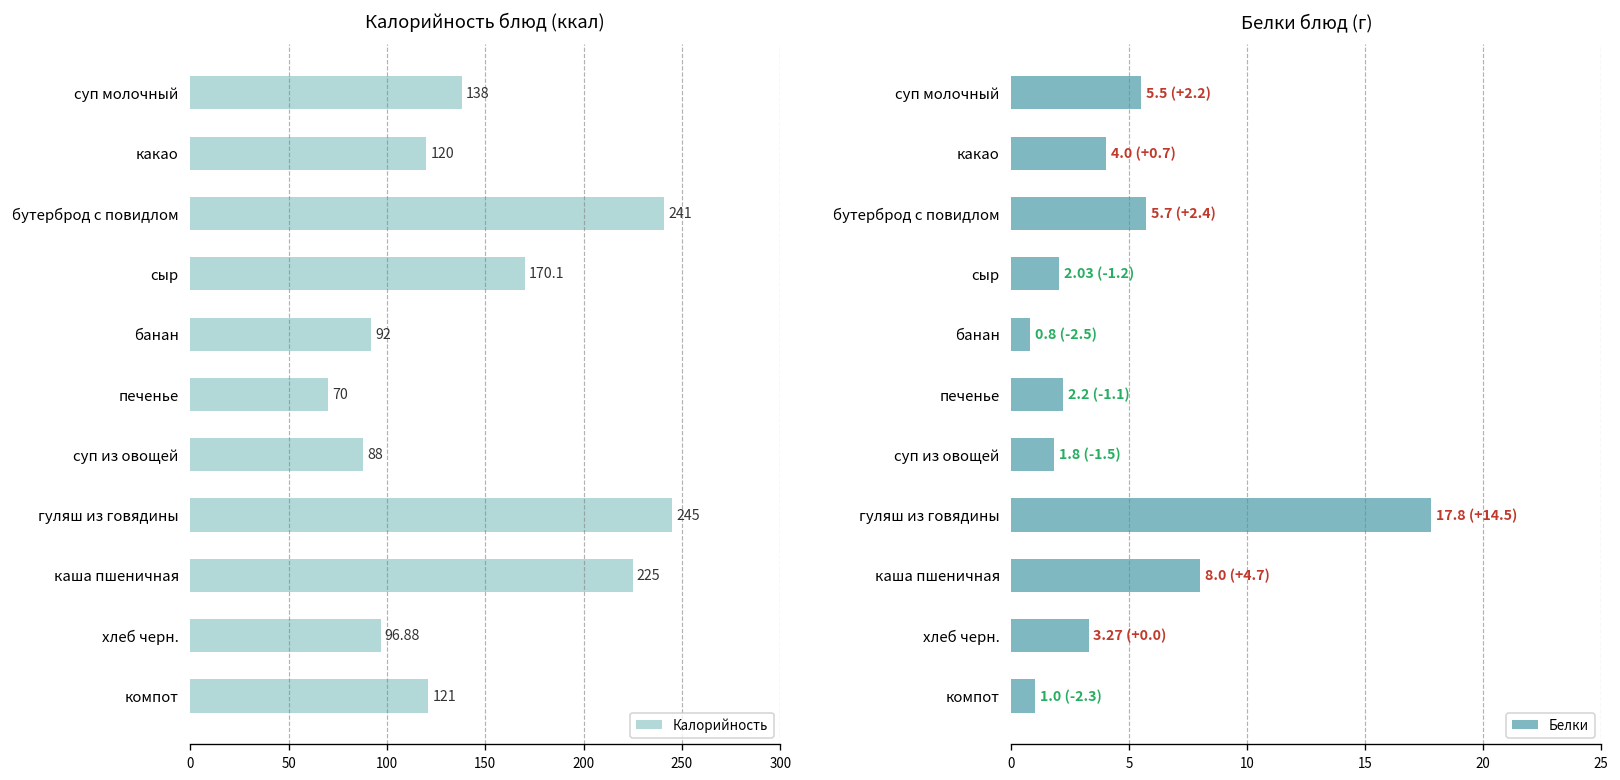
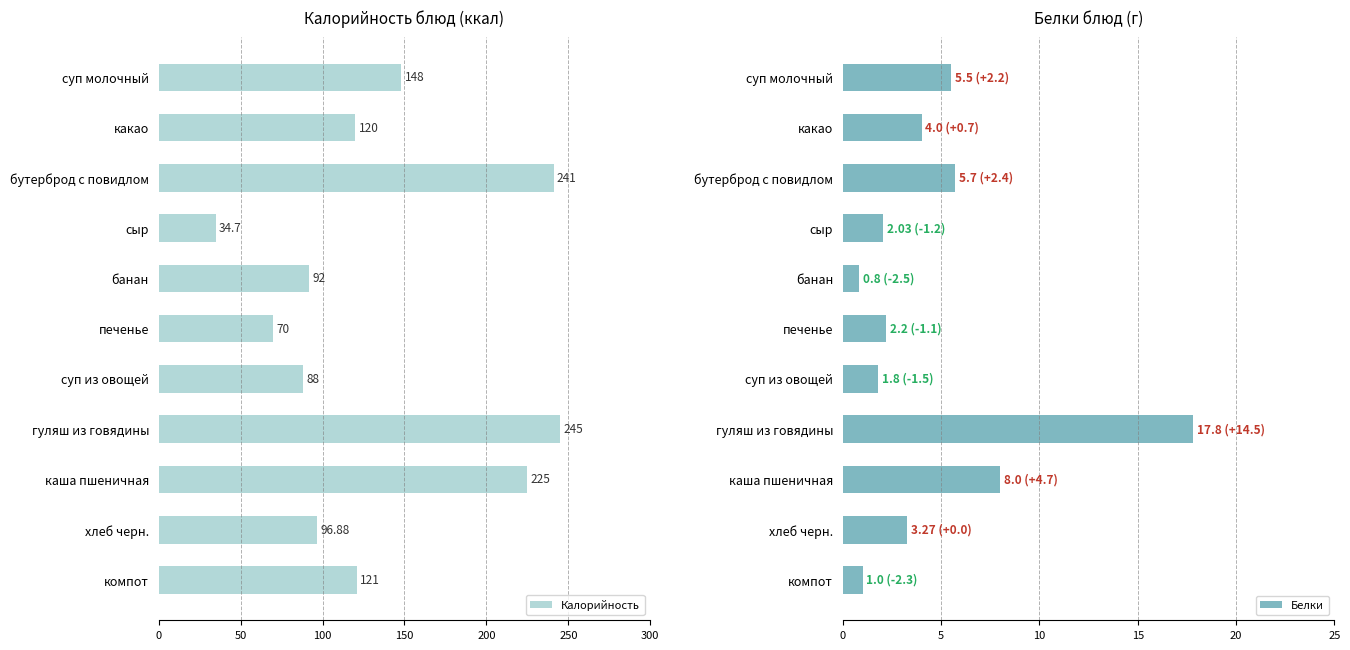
Калорийность блюд (ккал), суп молочный: 138 -> 148
Калорийность блюд (ккал), сыр: 170.1 -> 34.7
